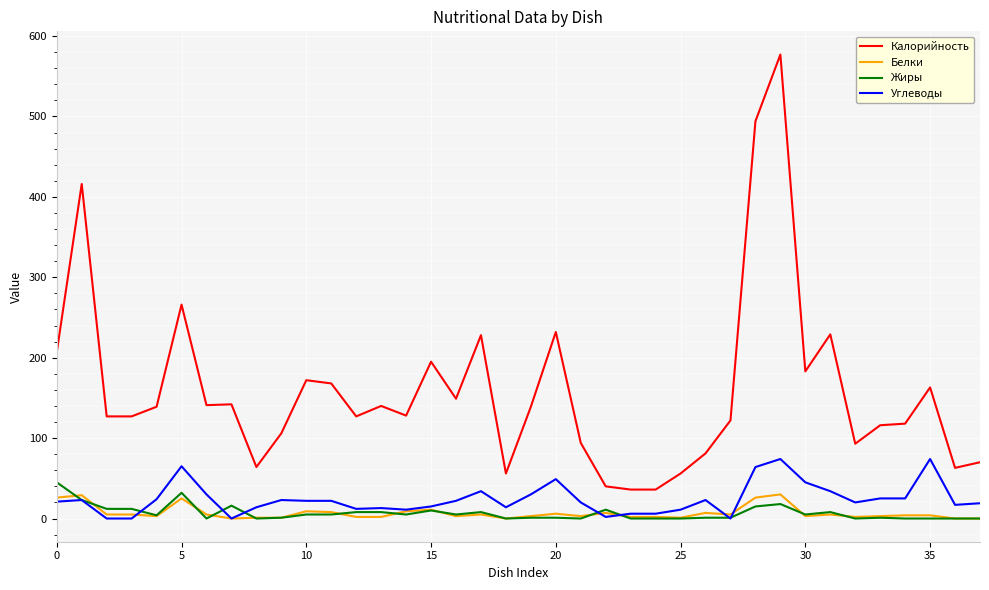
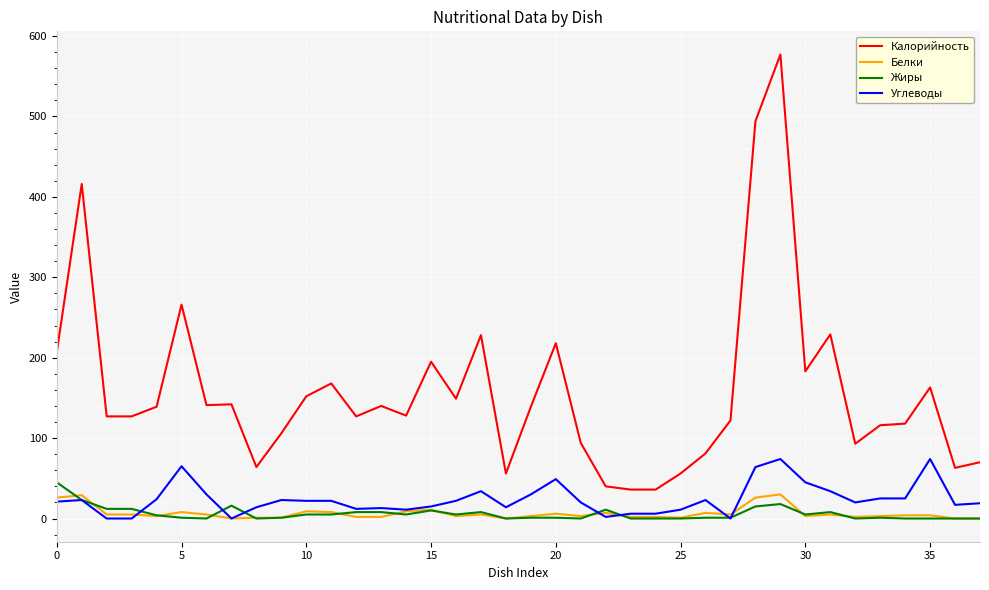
Белки, 5: 30 -> 10
Жиры, 5: 30 -> 0
Калорийность, 10: 170 -> 150
Калорийность, 20: 230 -> 220
